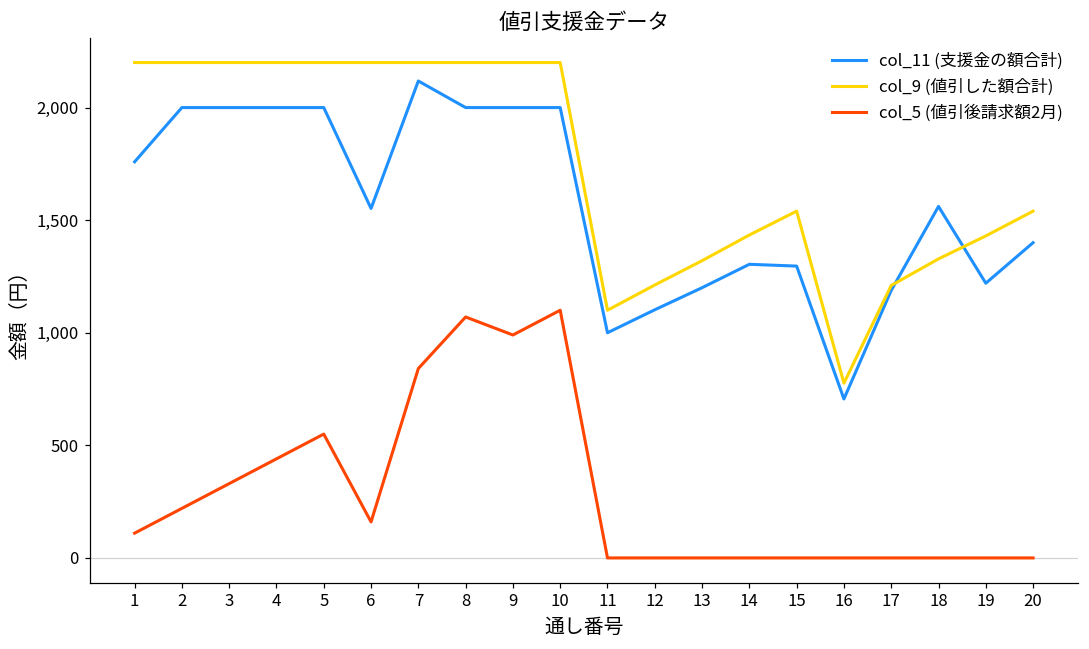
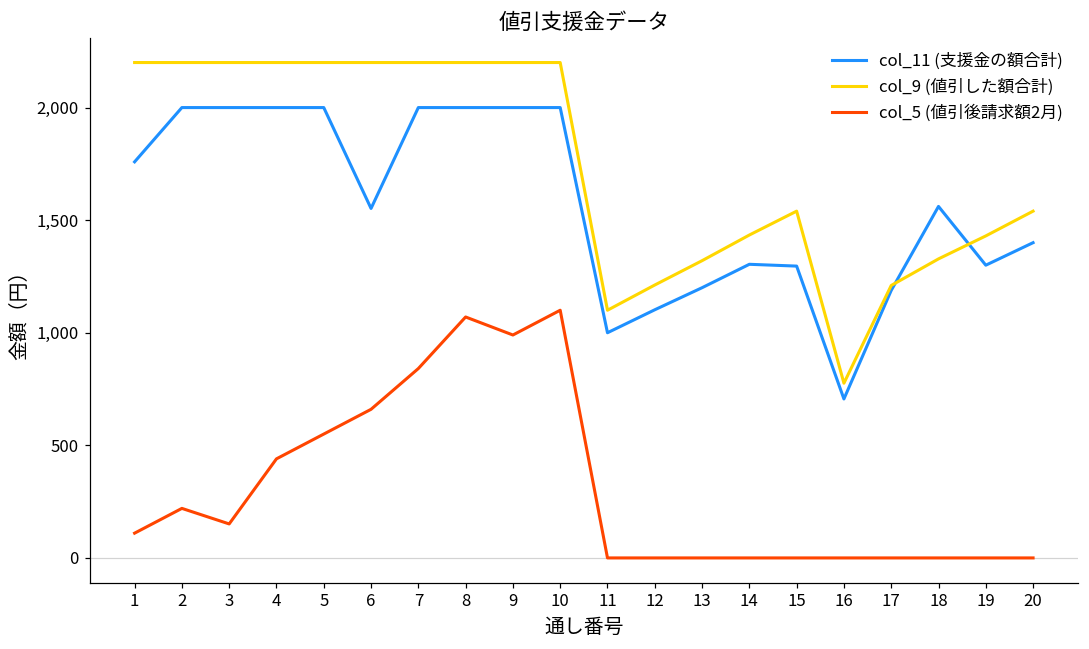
col_5 (値引後請求額2月), 3: 330 -> 150
col_5 (値引後請求額2月), 6: 160 -> 660
col_11 (支援金の額合計), 7: 2,120 -> 2,000
col_11 (支援金の額合計), 19: 1,220 -> 1,300
